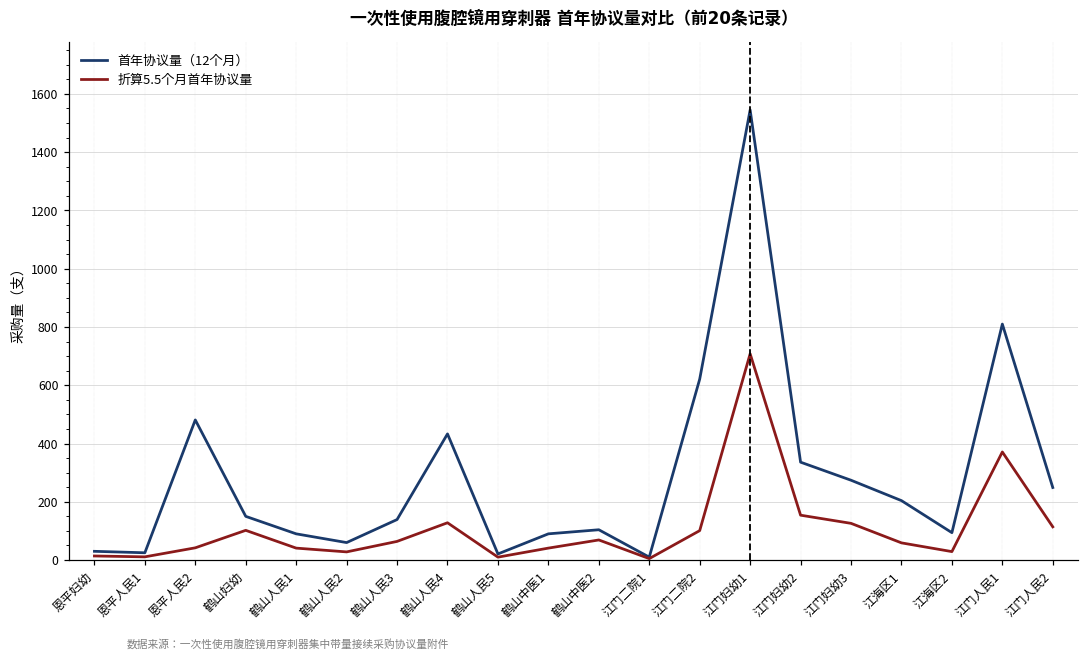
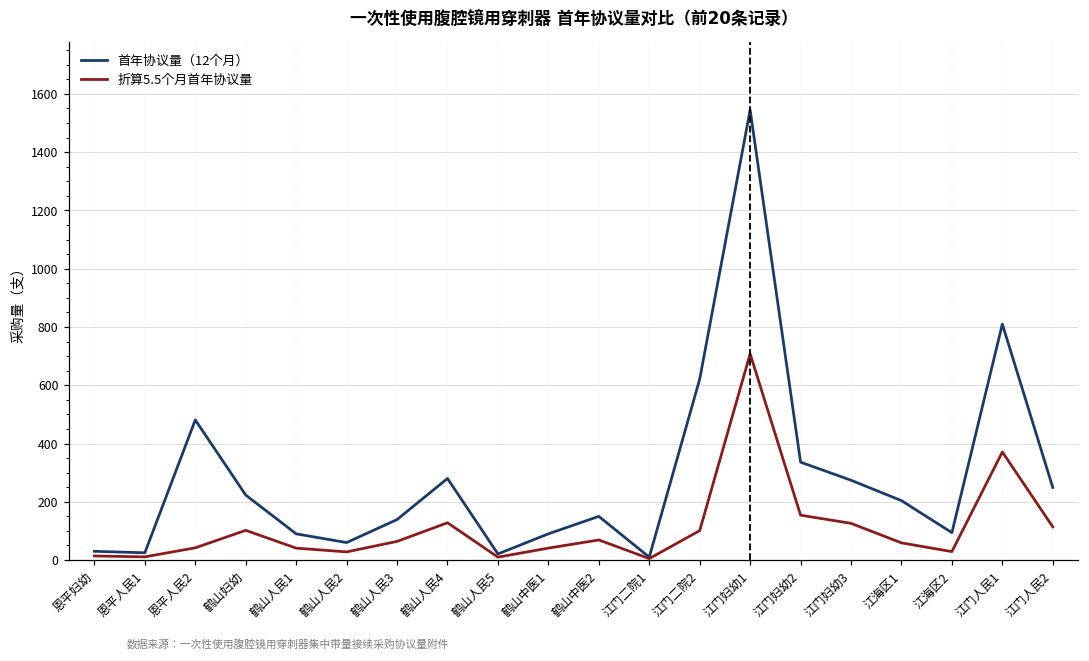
首年协议量（12个月）, 鹤山妇幼: 150 -> 220
首年协议量（12个月）, 鹤山人民4: 430 -> 280
首年协议量（12个月）, 鹤山中医2: 100 -> 150
